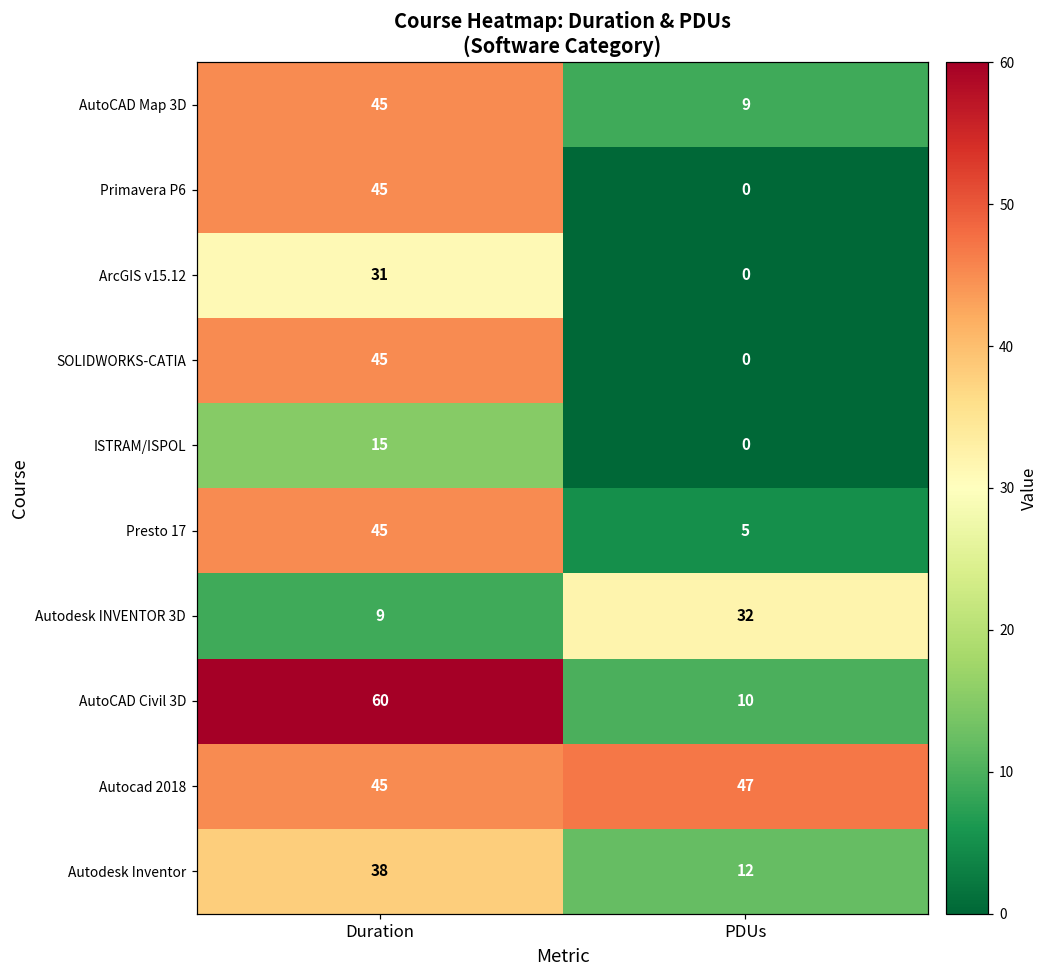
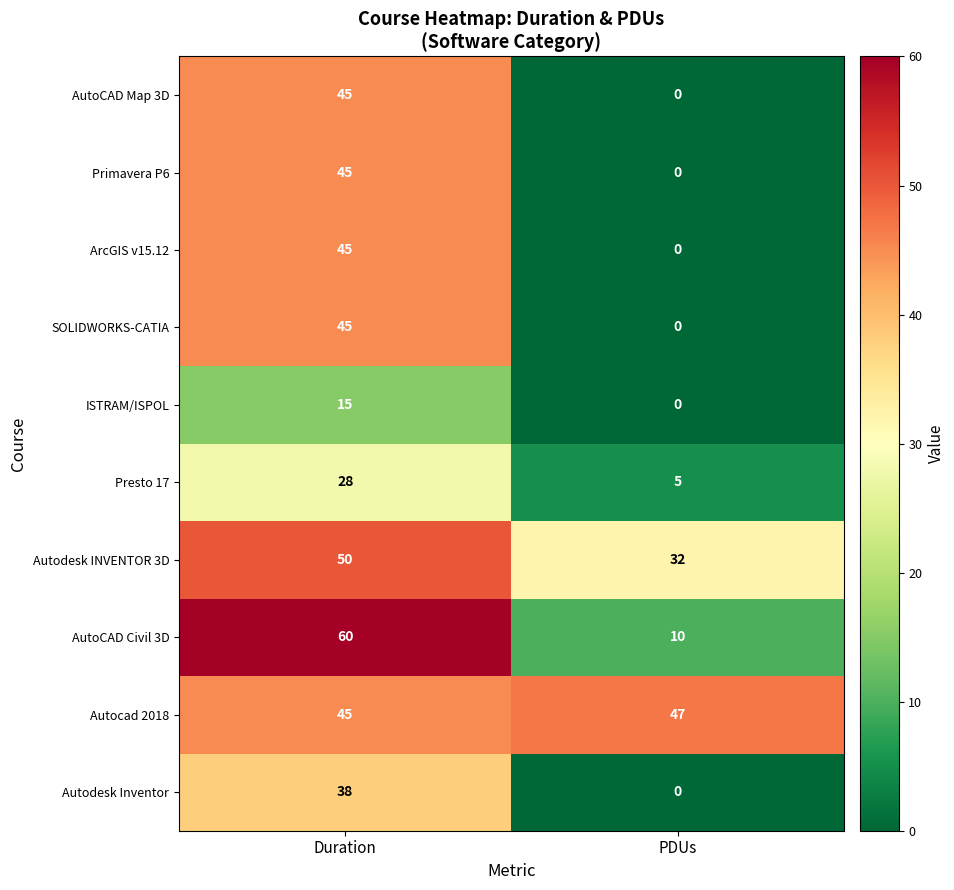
AutoCAD Map 3D, PDUs: 9 -> 0
ArcGIS v15.12, Duration: 31 -> 45
Presto 17, Duration: 45 -> 28
Autodesk INVENTOR 3D, Duration: 9 -> 50
Autodesk Inventor, PDUs: 12 -> 0
